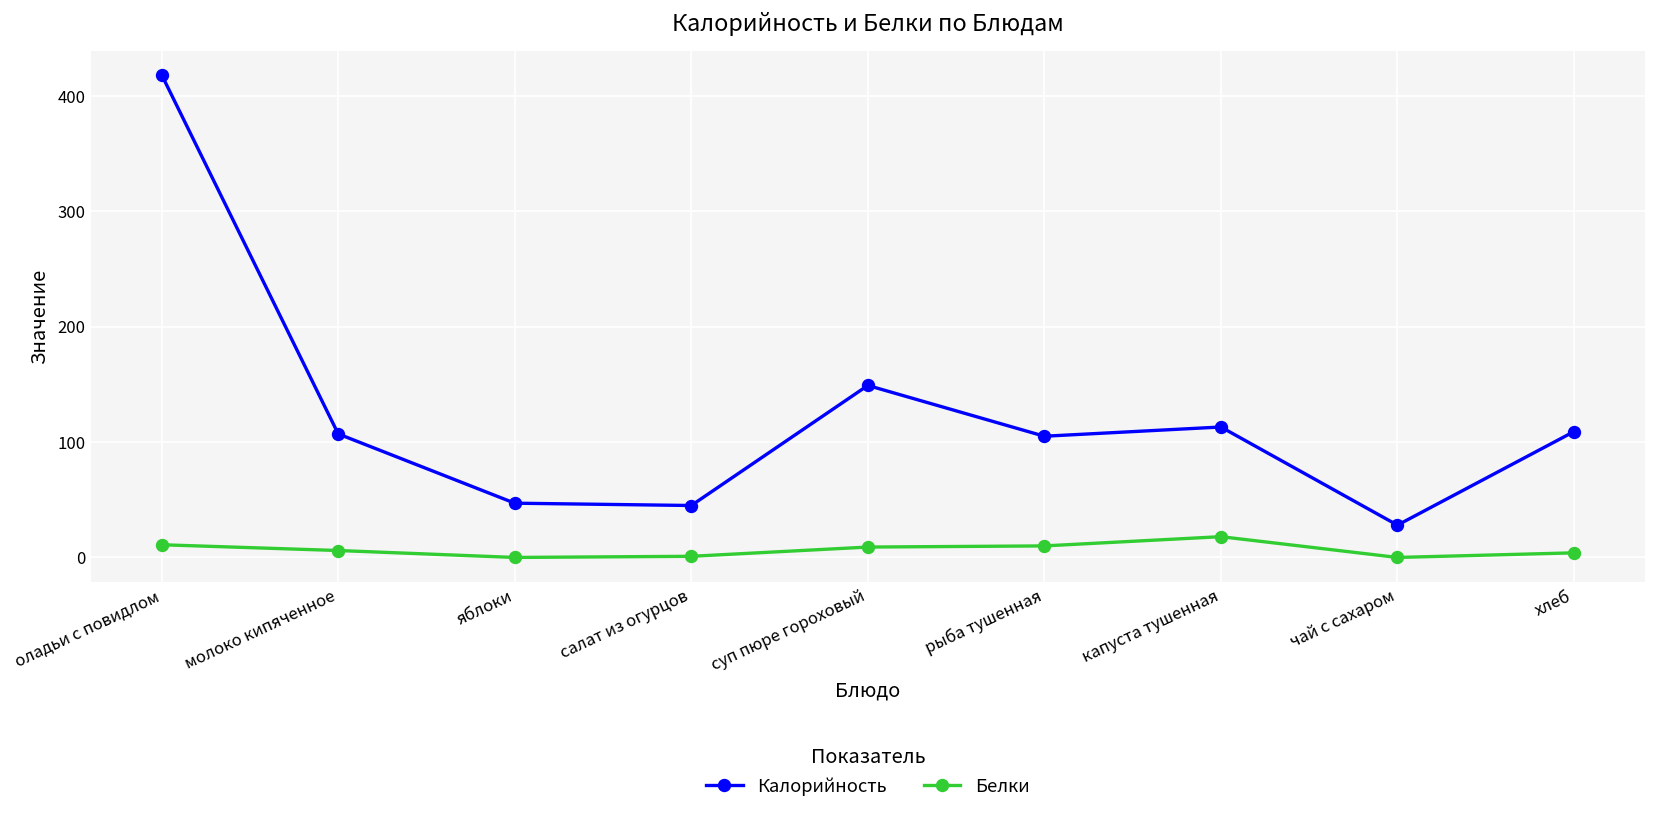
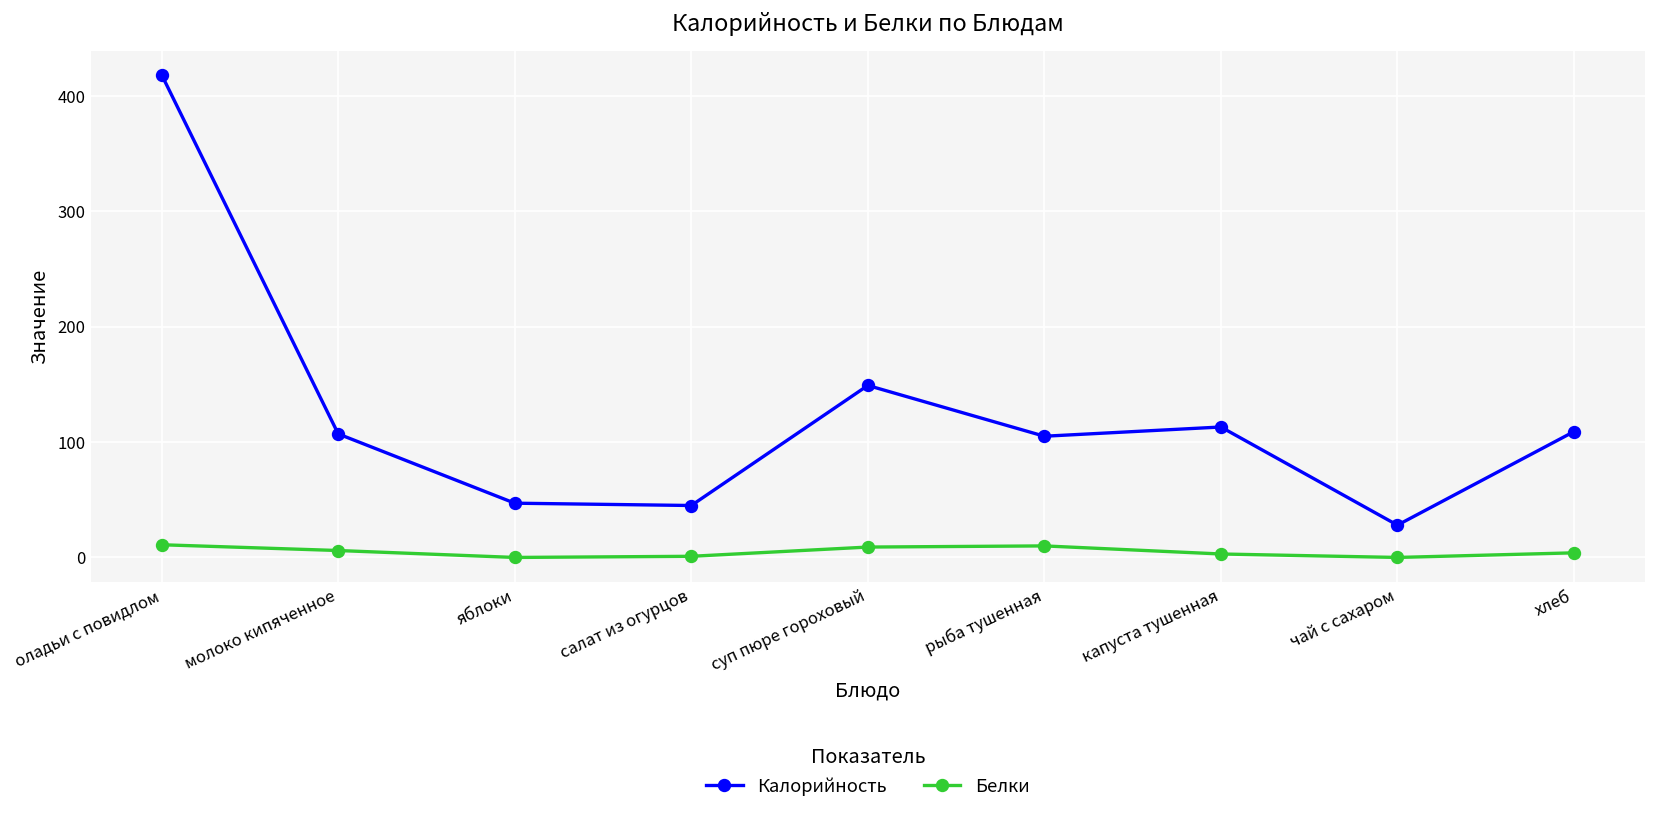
Белки, капуста тушенная: 20 -> 0
